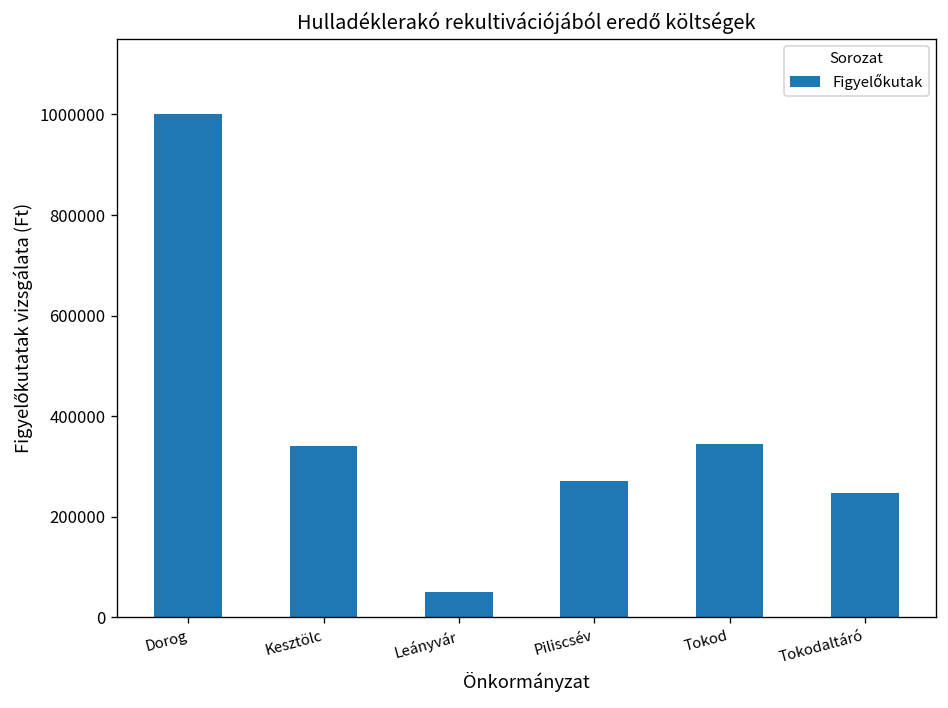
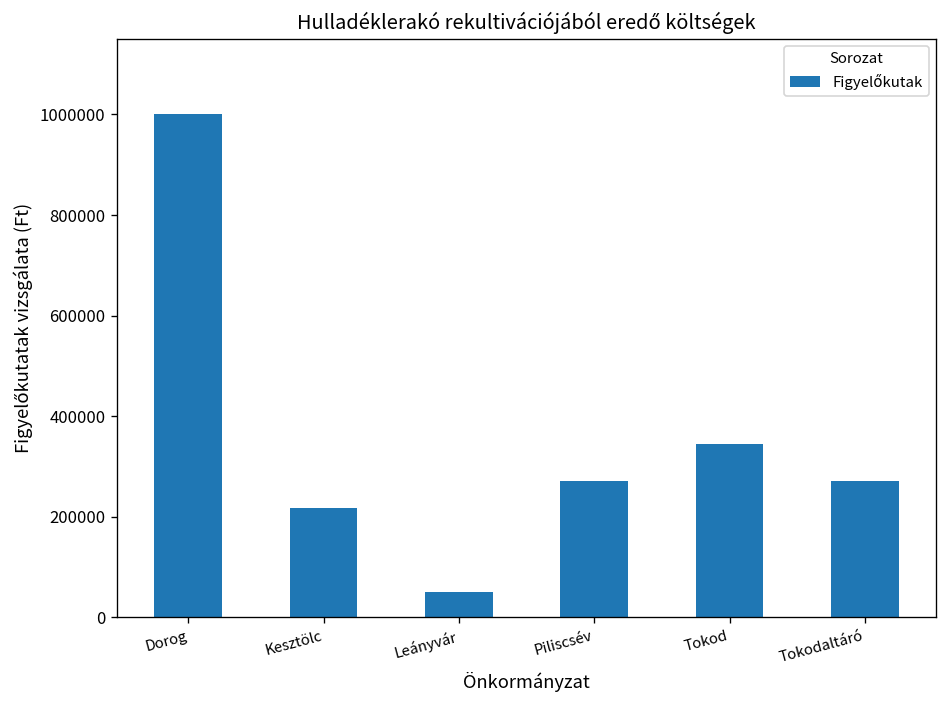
Kesztölc: 340000 -> 220000
Tokodaltáró: 250000 -> 270000
